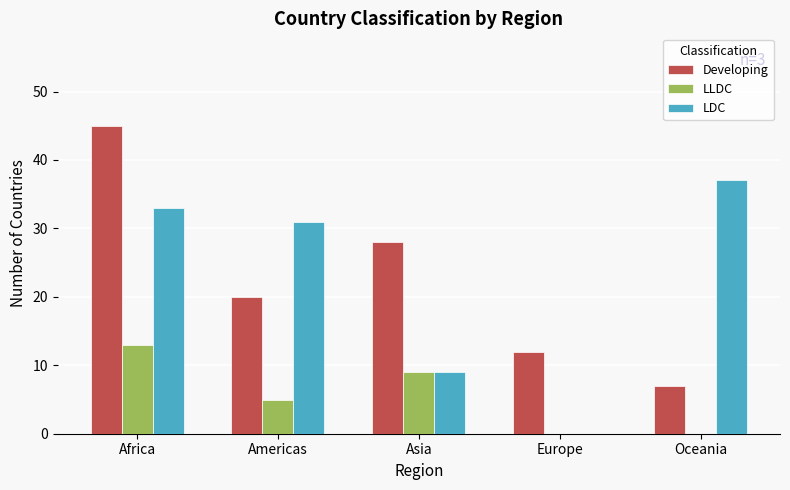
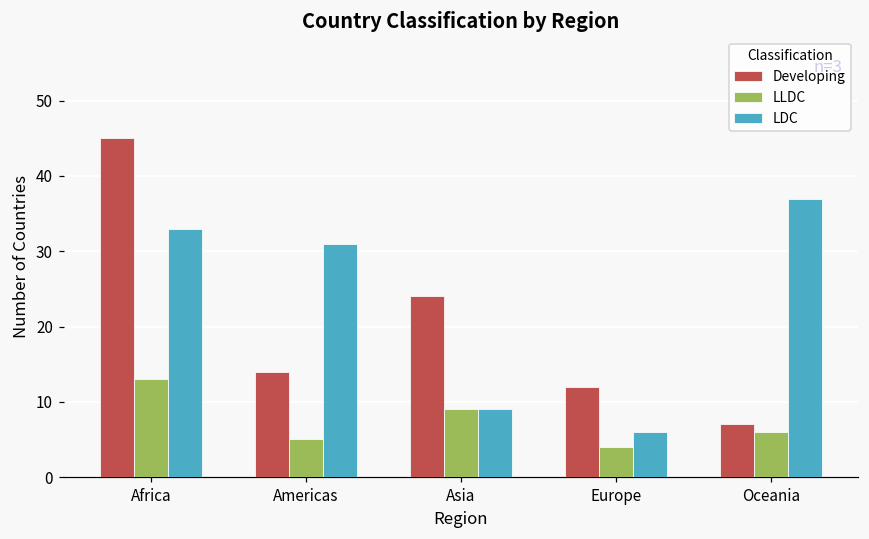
Developing, Americas: 20 -> 14
Developing, Asia: 28 -> 24
LLDC, Europe: 0 -> 4
LDC, Europe: 0 -> 6
LLDC, Oceania: 0 -> 6
